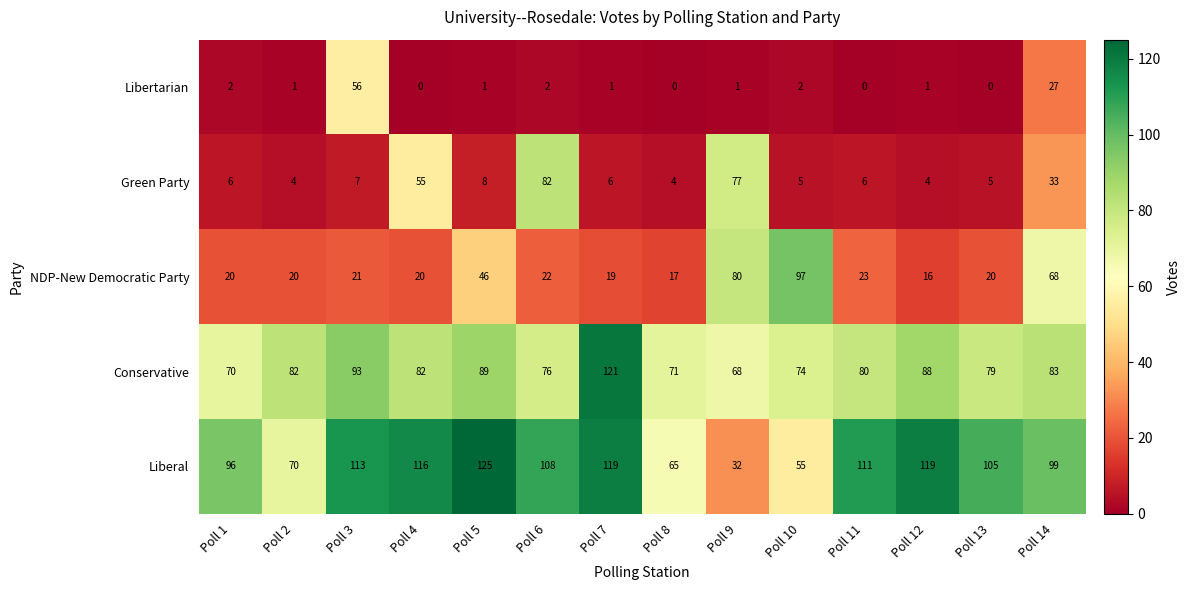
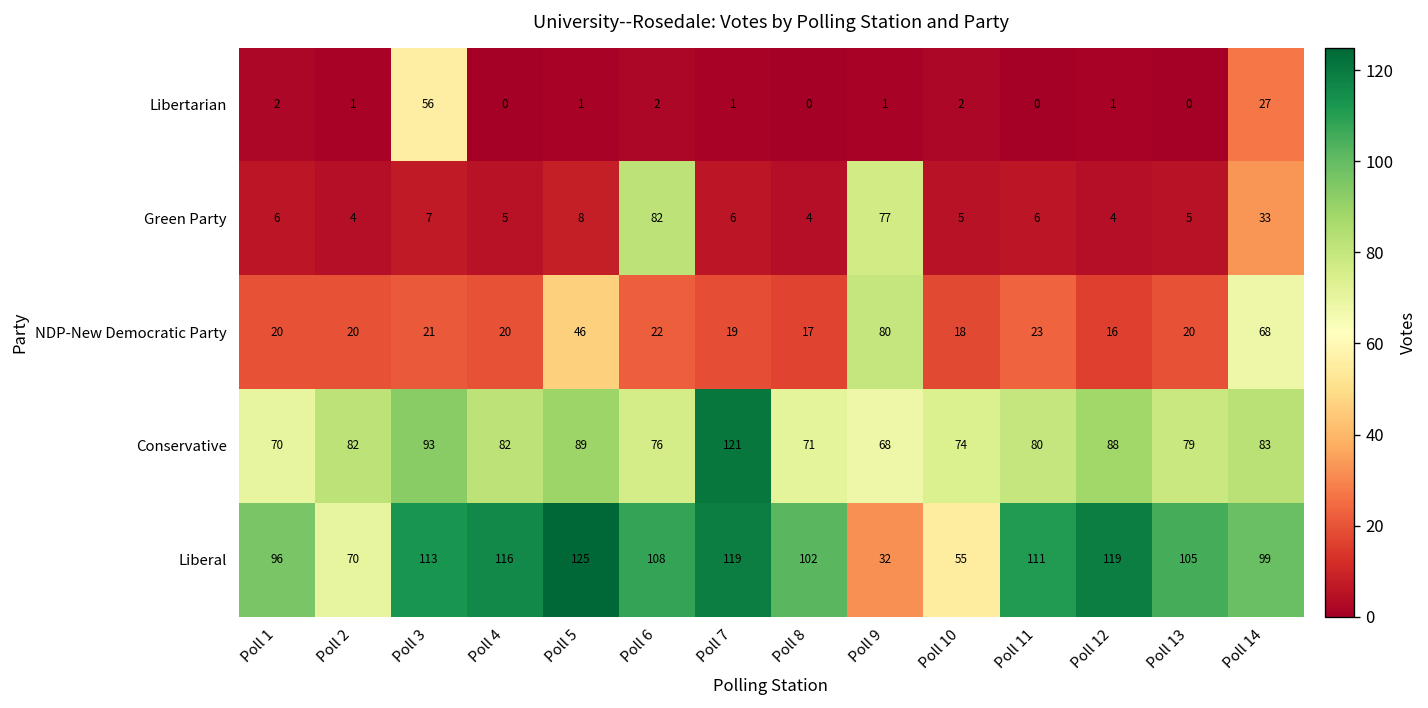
Green Party, Poll 4: 55 -> 5
NDP-New Democratic Party, Poll 10: 97 -> 18
Liberal, Poll 8: 65 -> 102
